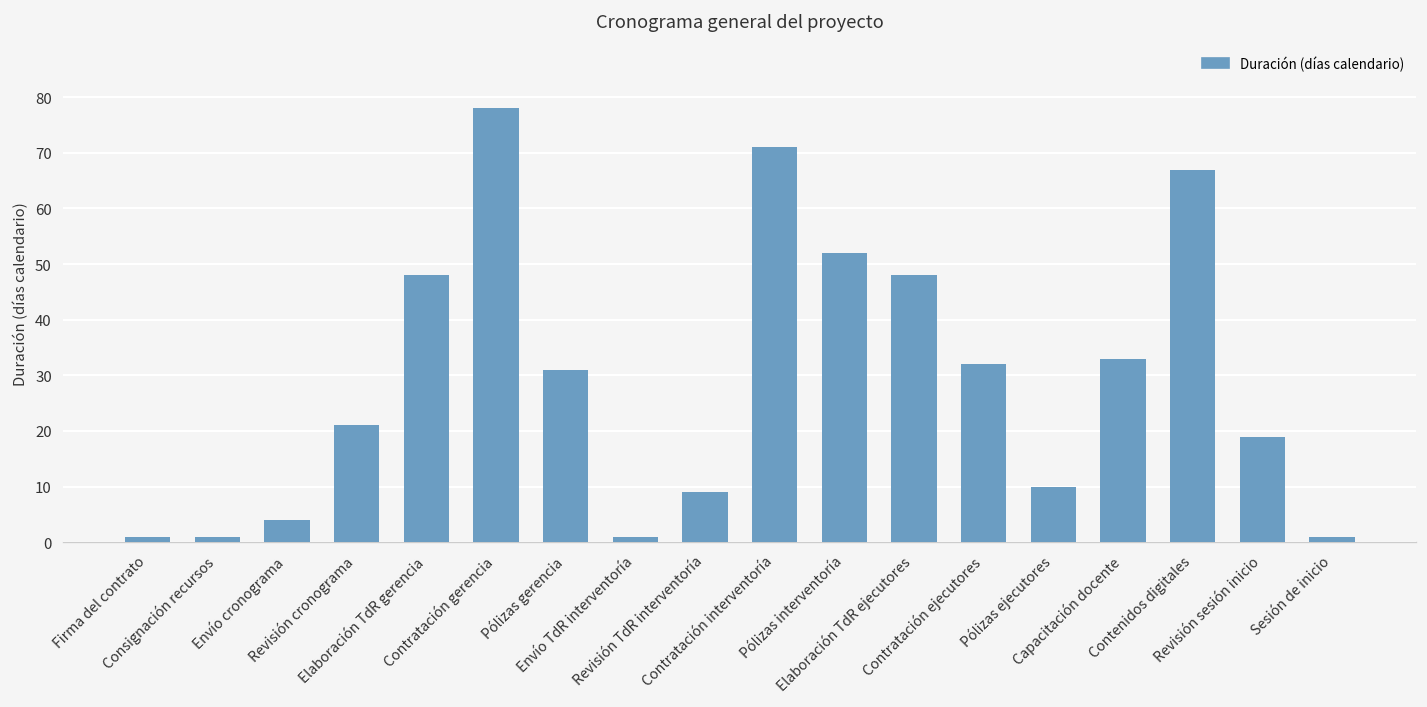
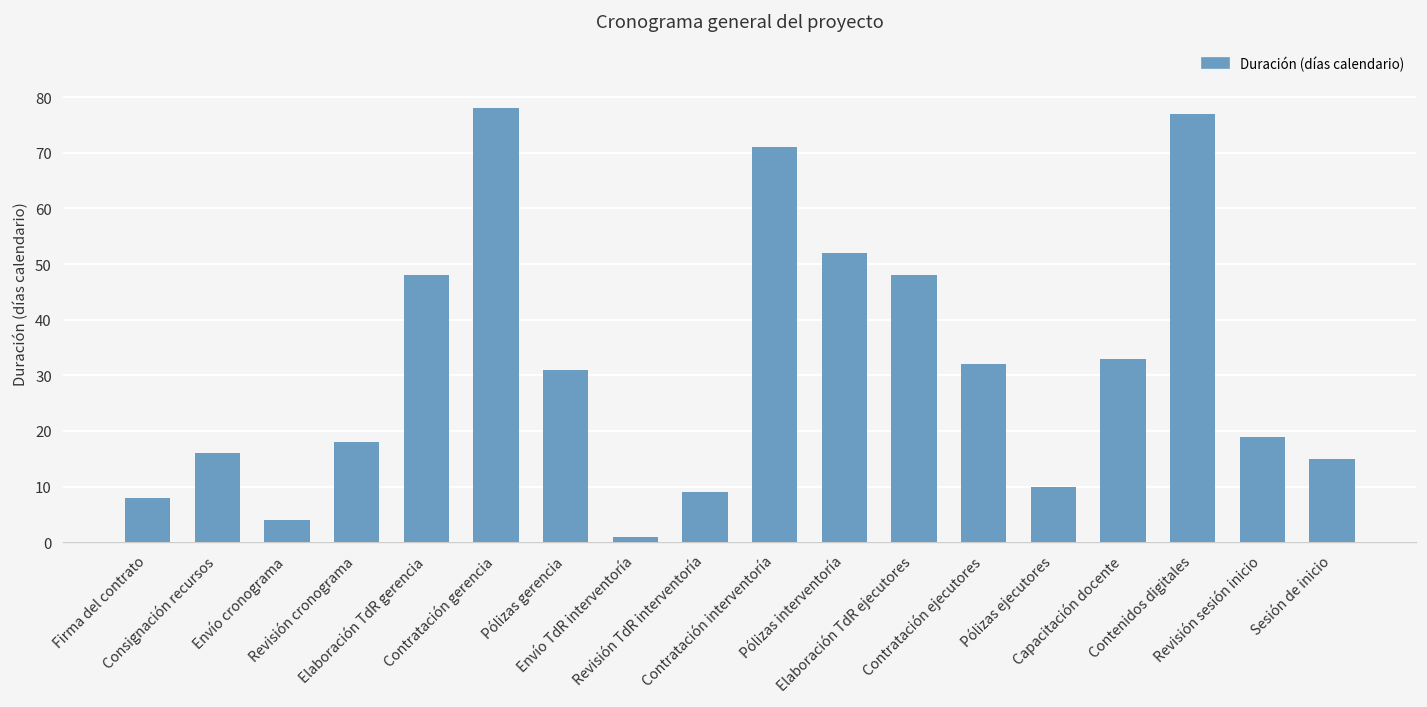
Firma del contrato: 1 -> 8
Consignación recursos: 1 -> 16
Revisión cronograma: 21 -> 18
Contenidos digitales: 67 -> 77
Sesión de inicio: 1 -> 15
